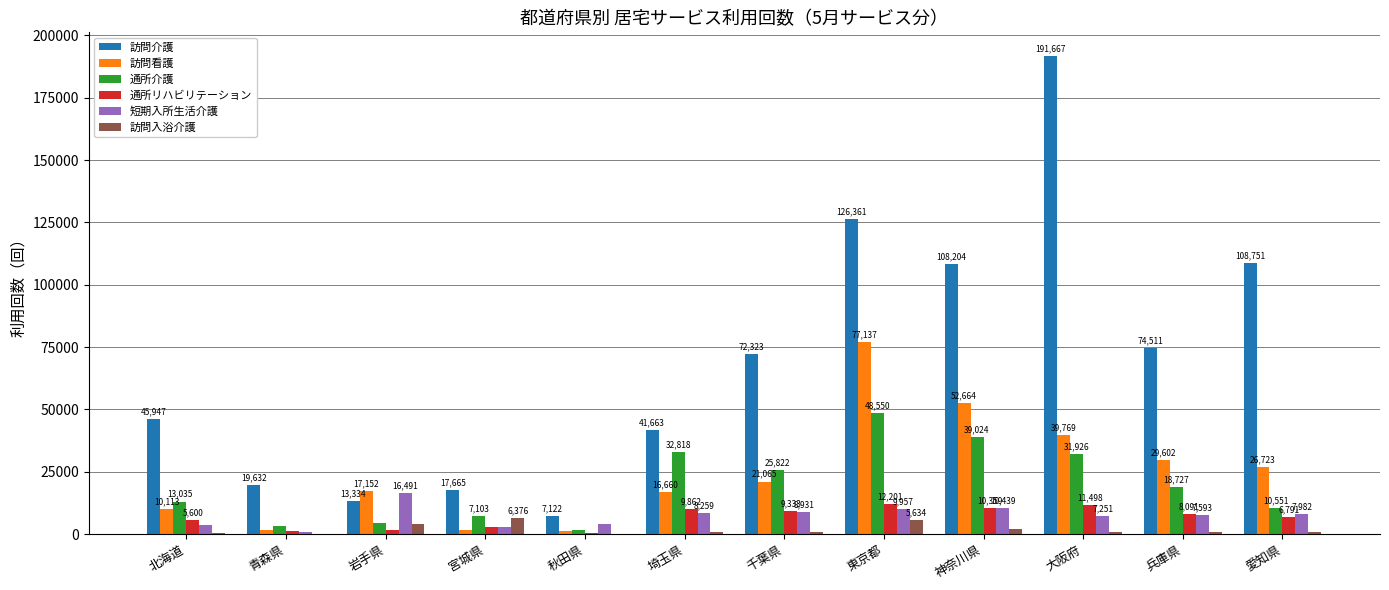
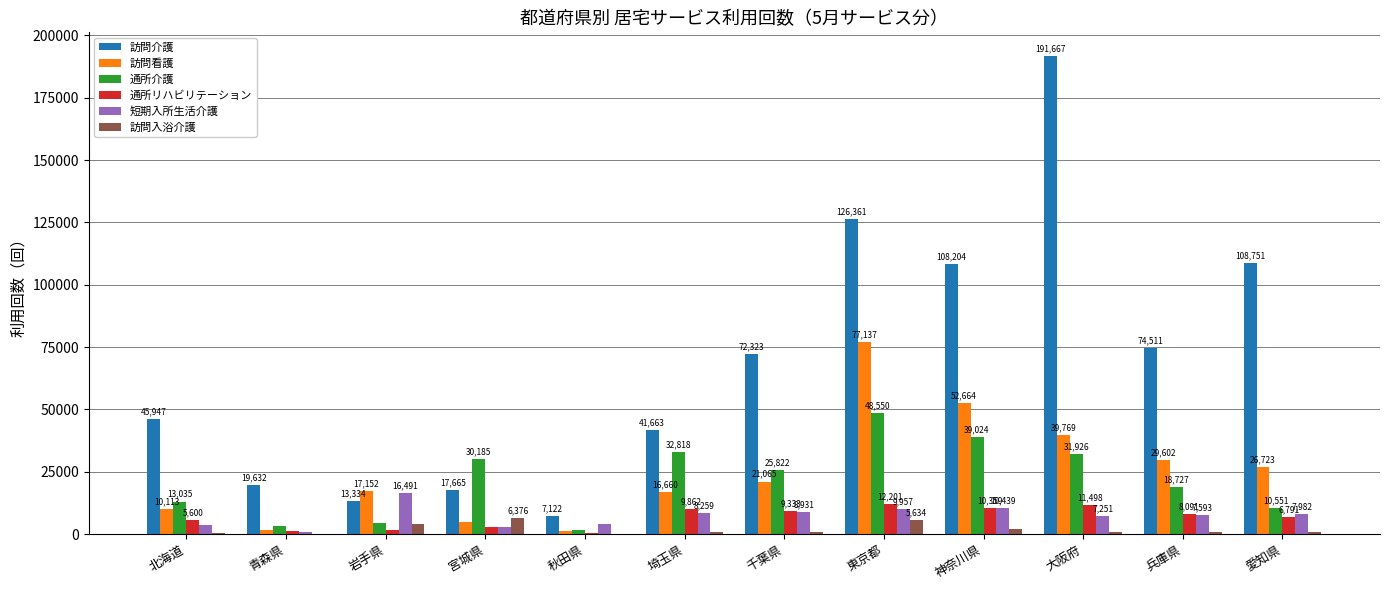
訪問看護, 宮城県: 2000 -> 5000
通所介護, 宮城県: 7,103 -> 30,185
